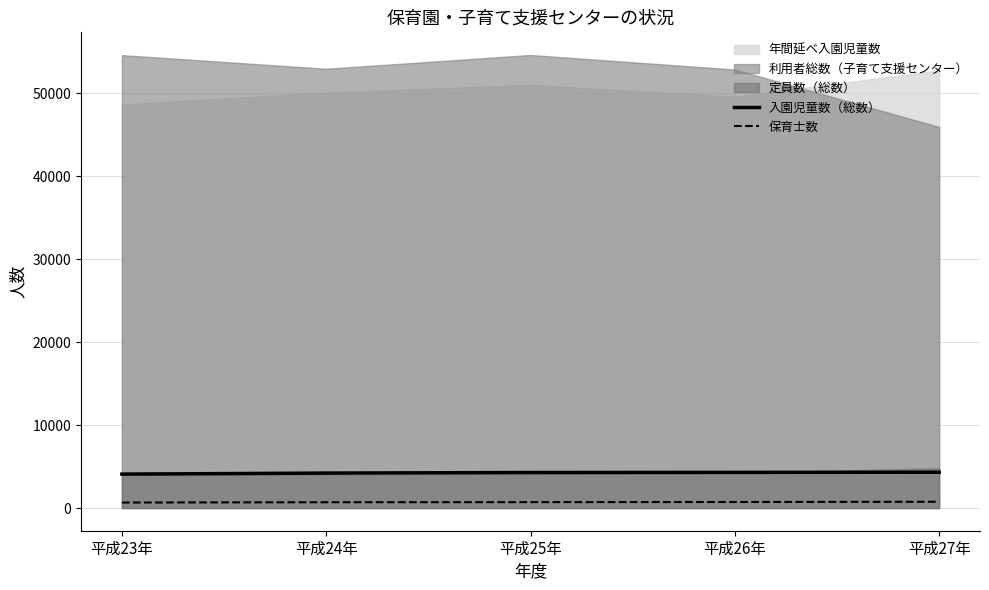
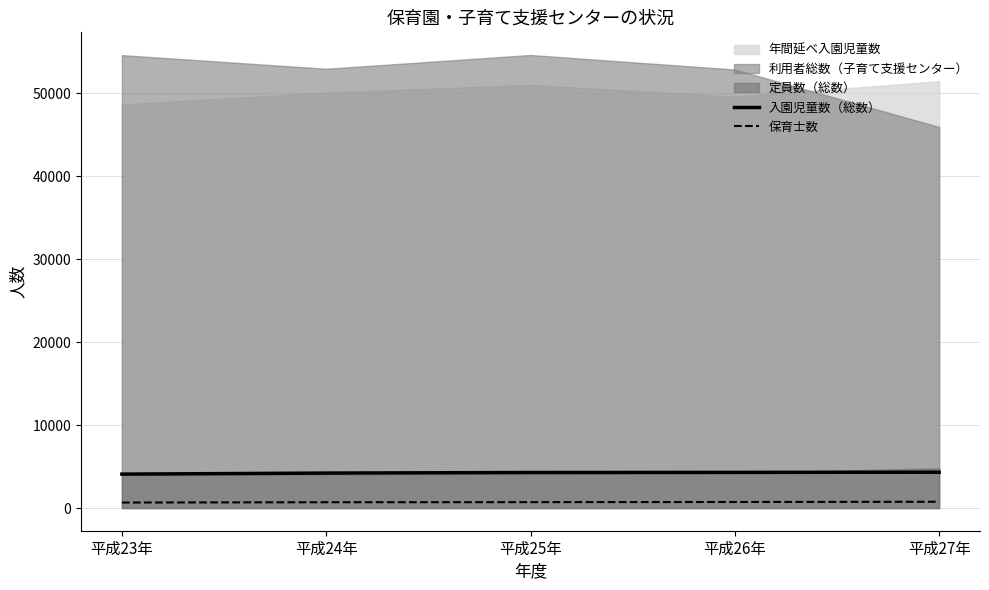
年間延べ入園児童数, 平成27年: 53000 -> 51000
